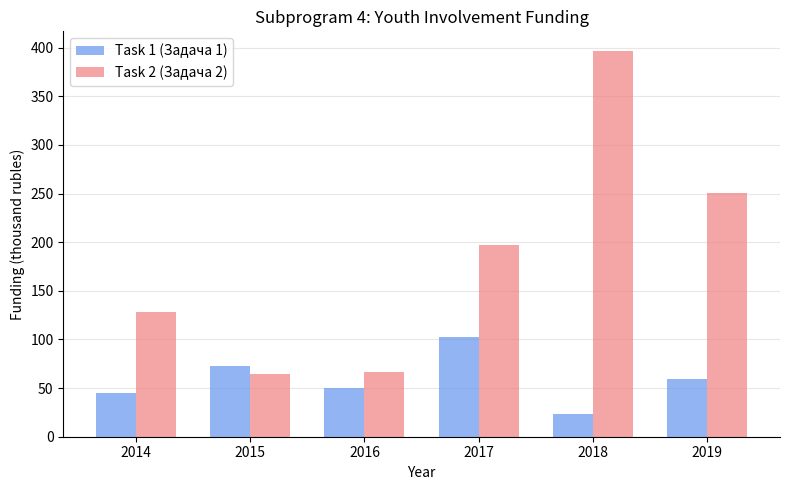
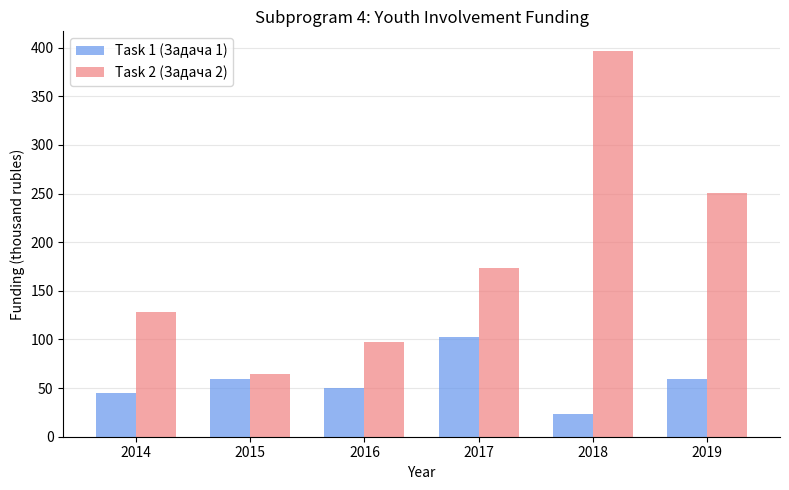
Task 1 (Задача 1), 2015: 70 -> 60
Task 2 (Задача 2), 2016: 70 -> 100
Task 2 (Задача 2), 2017: 200 -> 170
